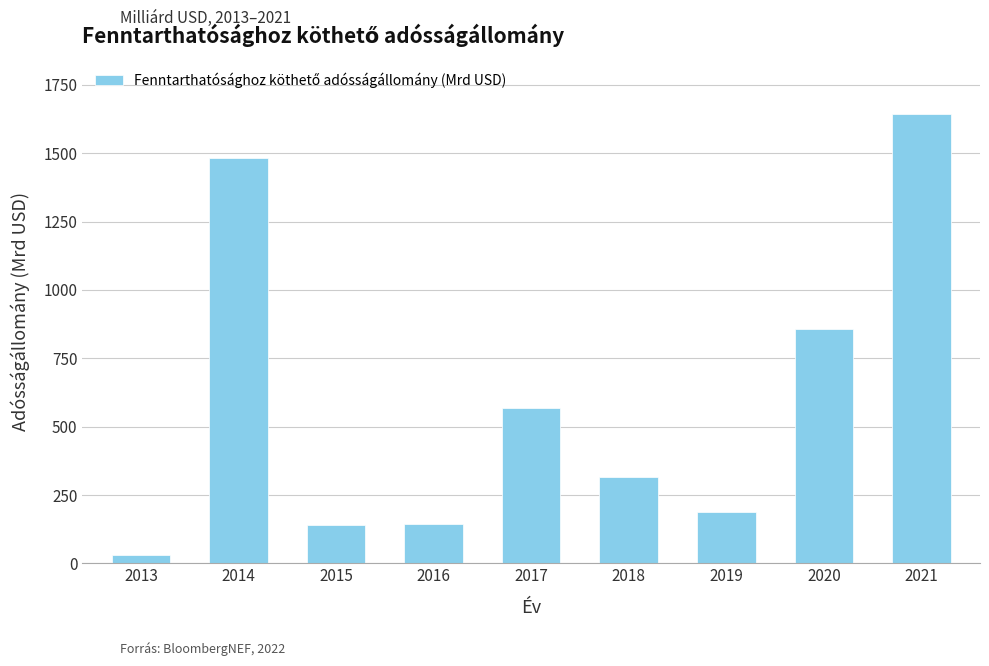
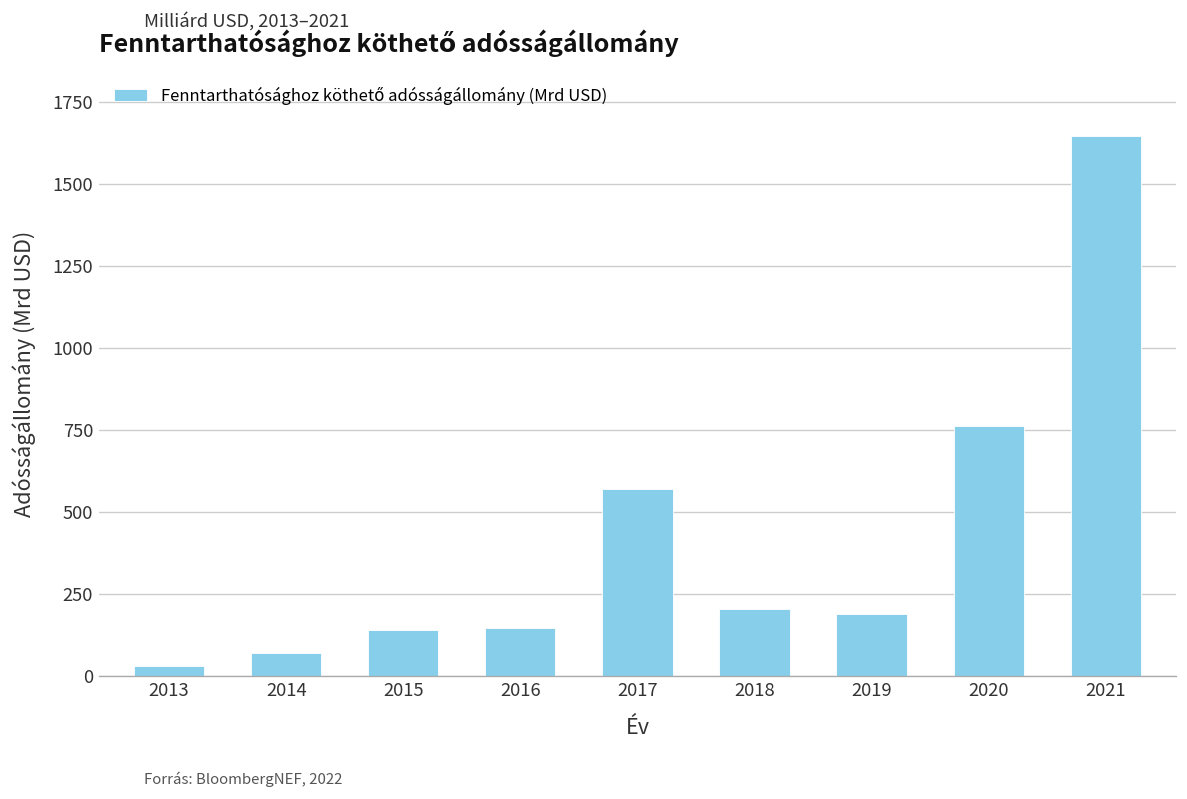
2014: 1480 -> 70
2018: 310 -> 200
2020: 860 -> 760
